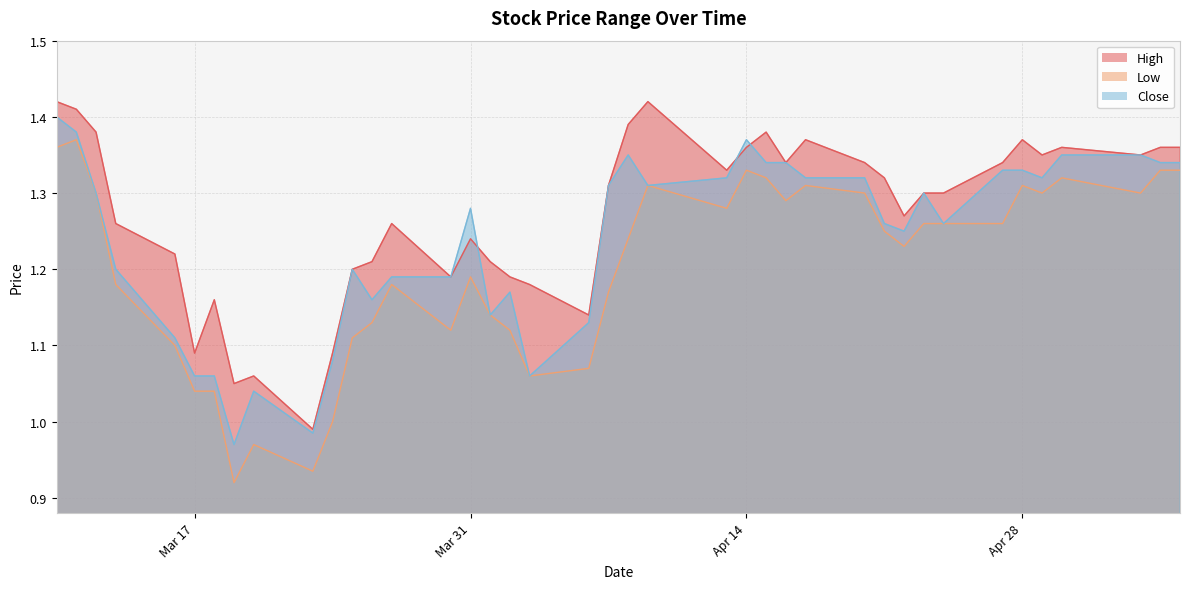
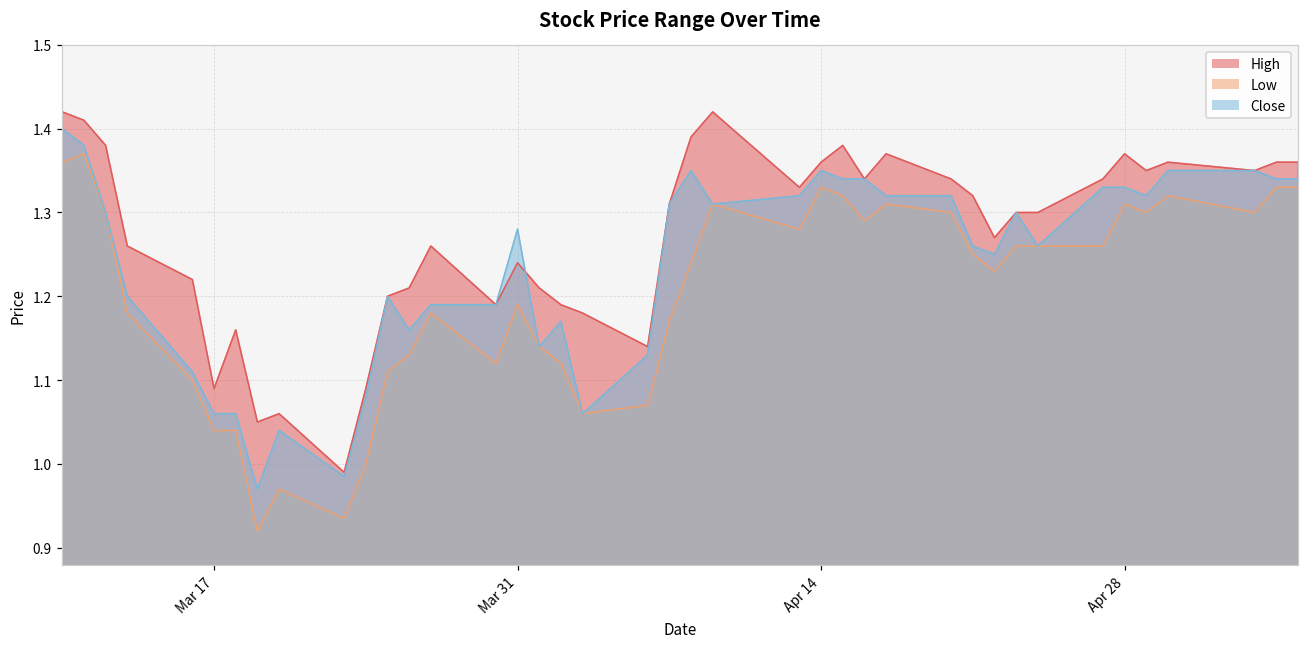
Close, Apr 14: 1.37 -> 1.35
